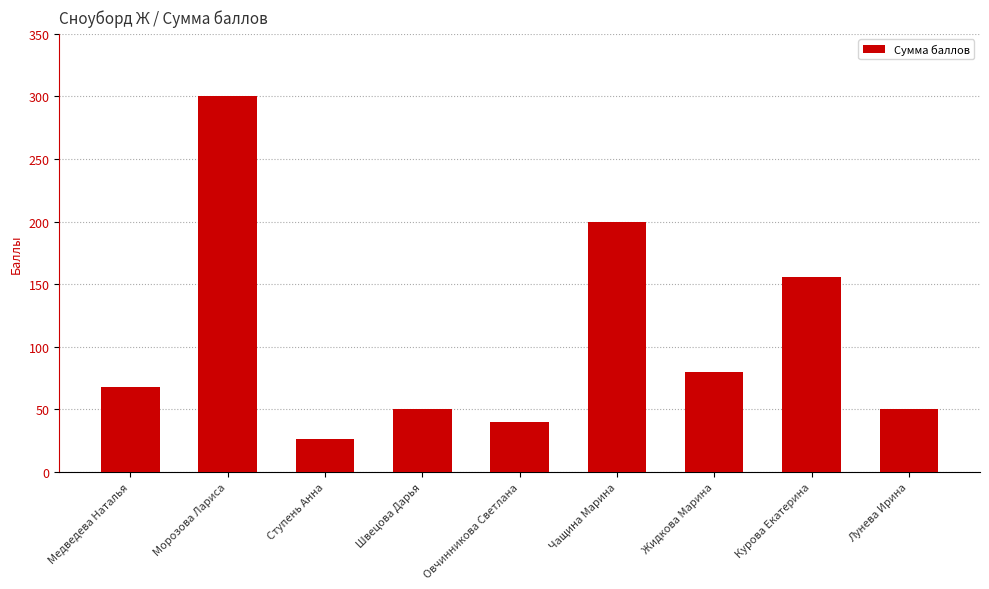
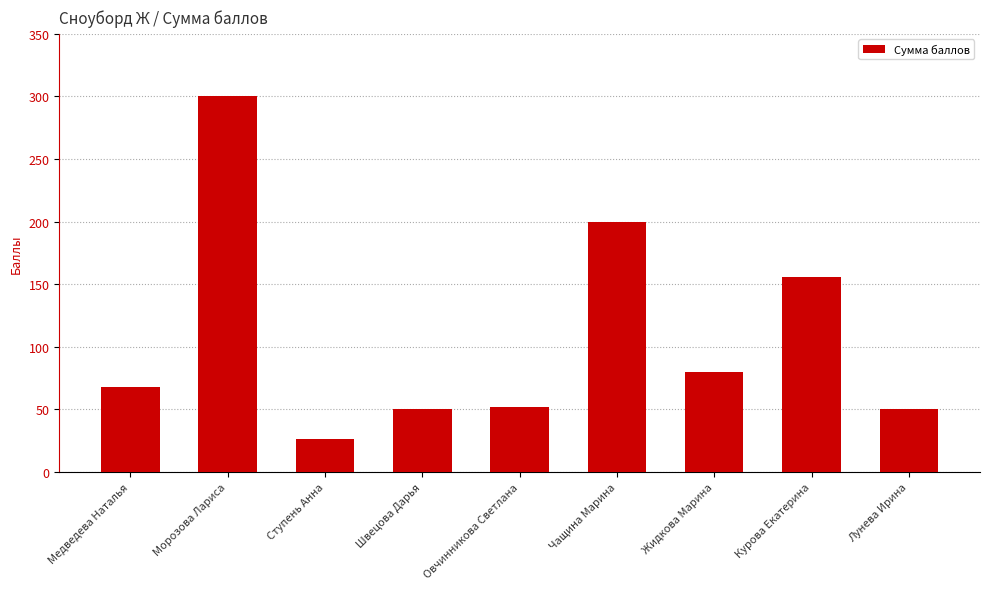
Овчинникова Светлана: 40 -> 52
